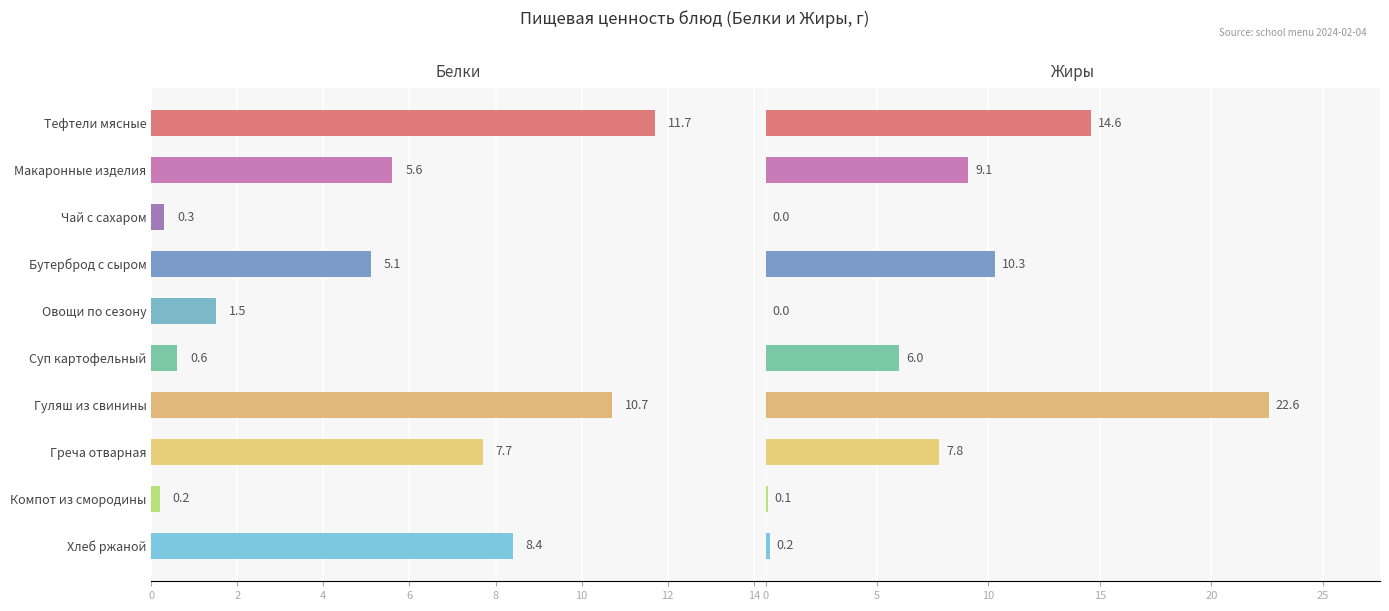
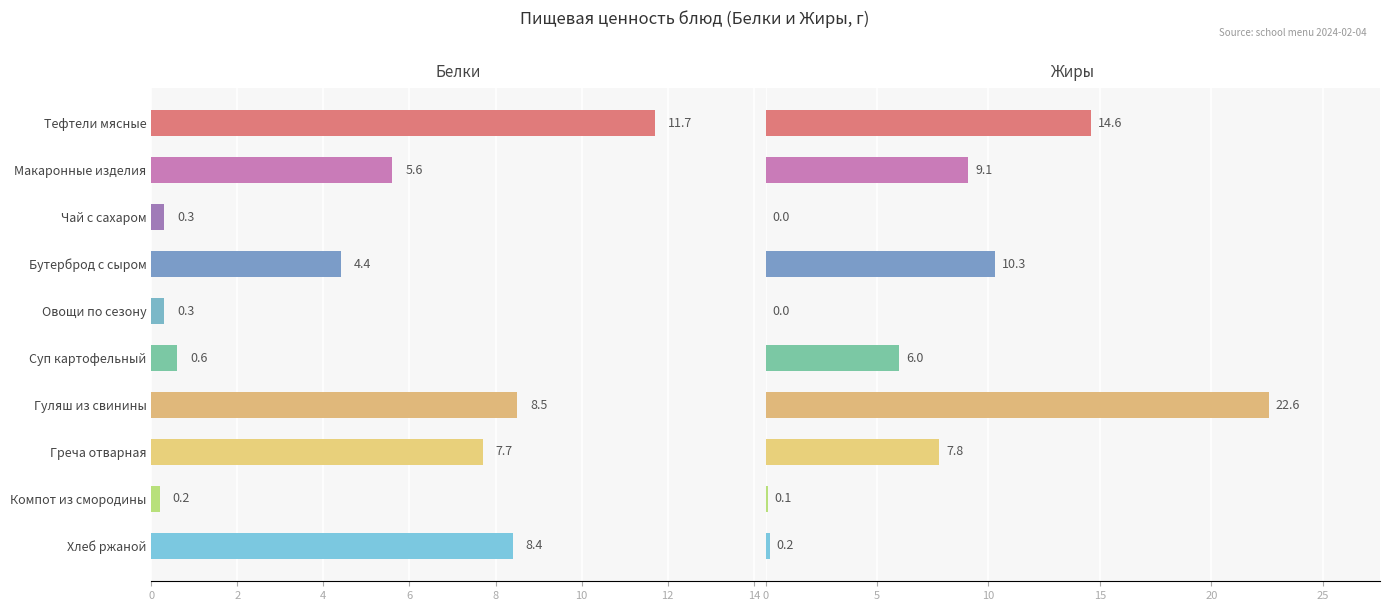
Белки, Бутерброд с сыром: 5.1 -> 4.4
Белки, Овощи по сезону: 1.5 -> 0.3
Белки, Гуляш из свинины: 10.7 -> 8.5
